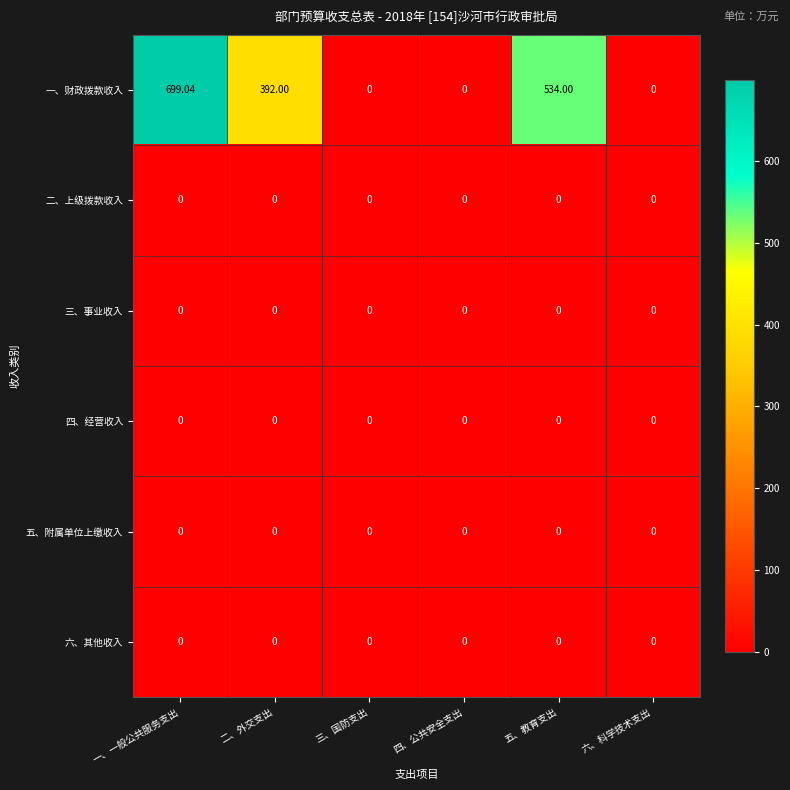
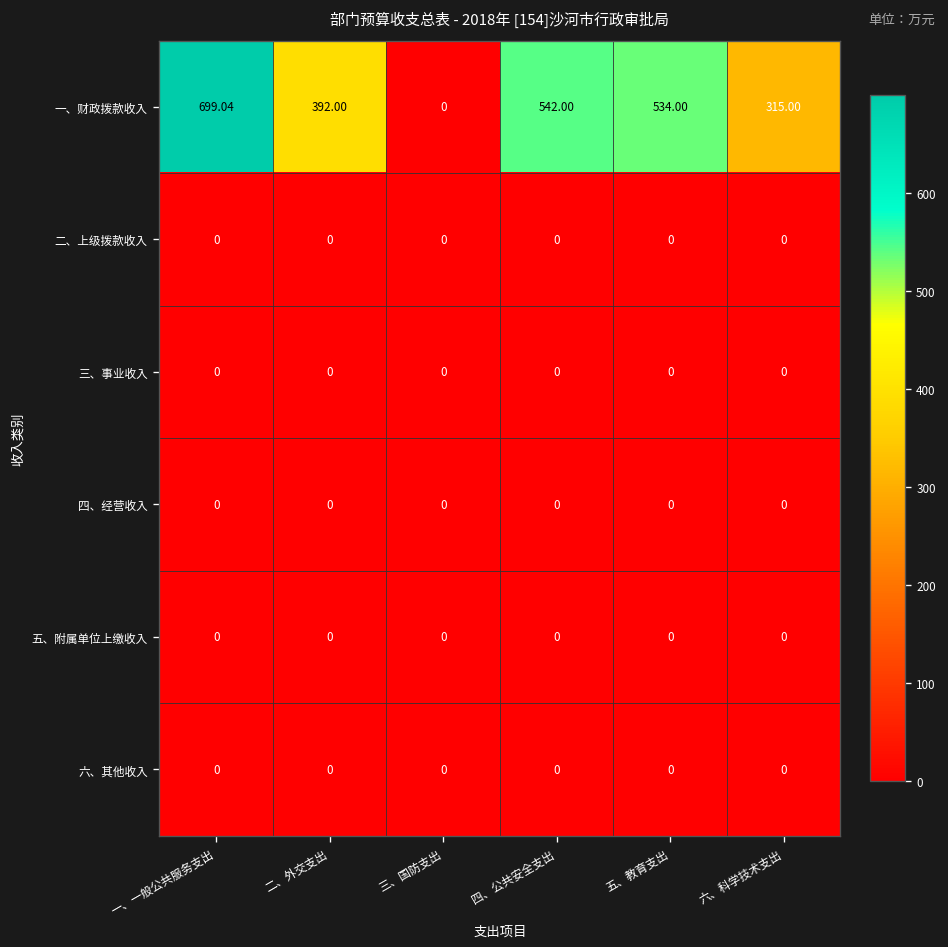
一、财政拨款收入, 四、公共安全支出: 0 -> 542.00
一、财政拨款收入, 六、科学技术支出: 0 -> 315.00
